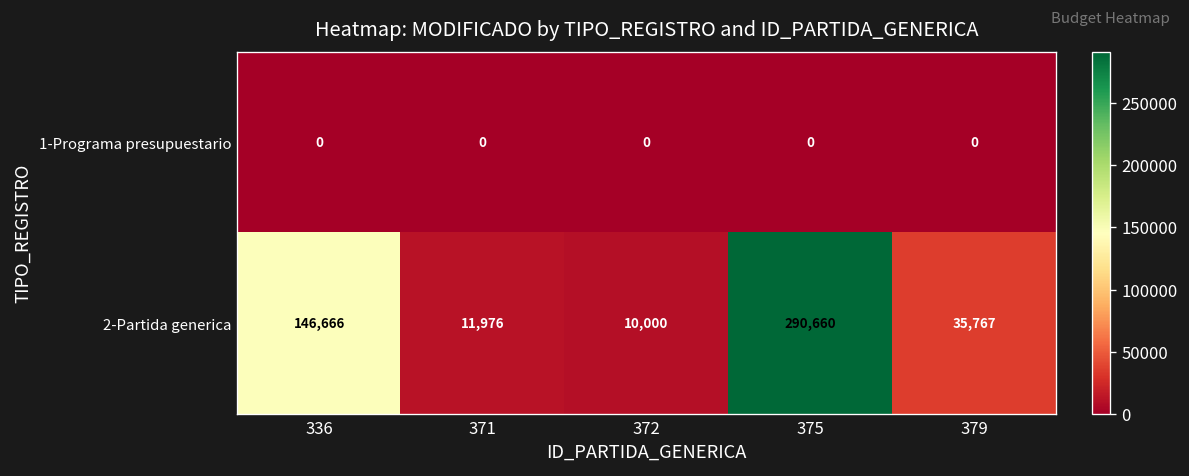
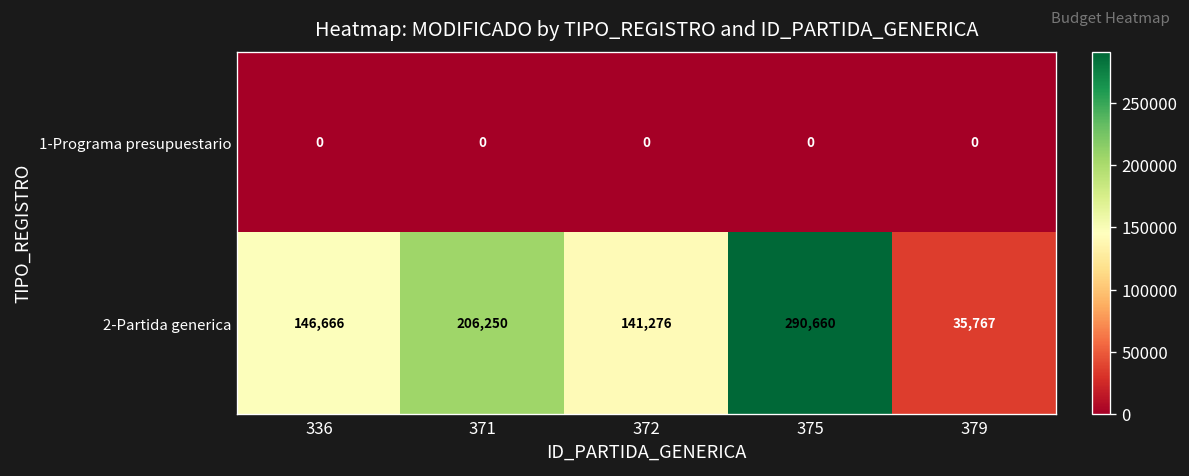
2-Partida generica, 371: 11,976 -> 206,250
2-Partida generica, 372: 10,000 -> 141,276
